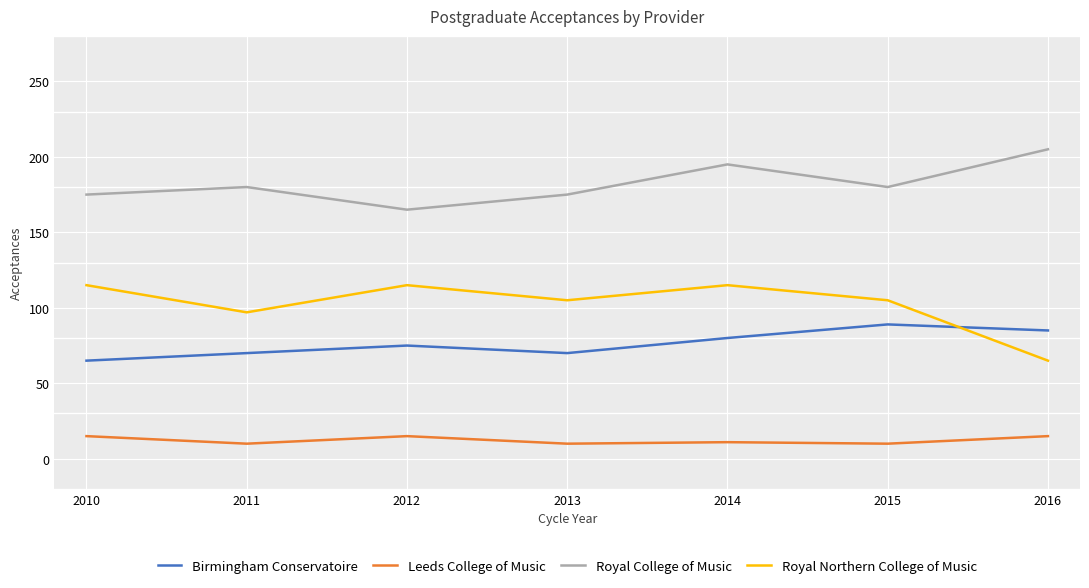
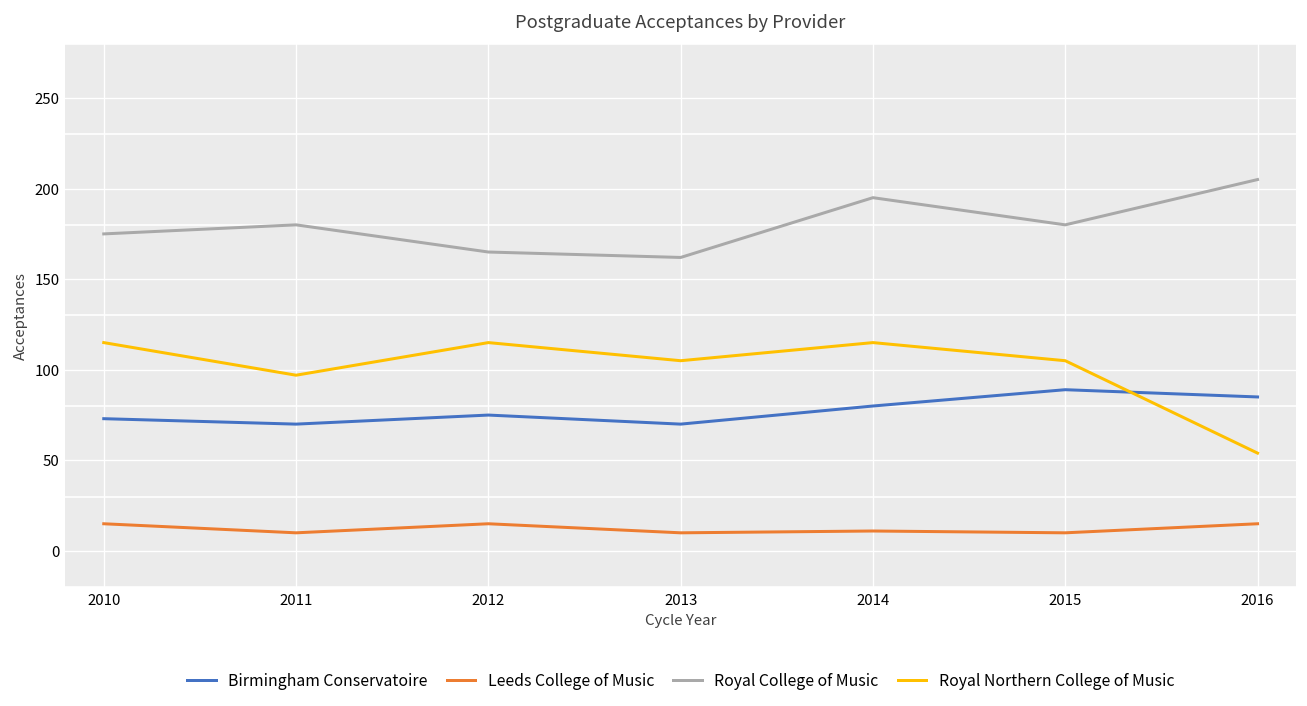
Birmingham Conservatoire, 2010: 65 -> 73
Royal College of Music, 2013: 175 -> 162
Royal Northern College of Music, 2016: 65 -> 54
